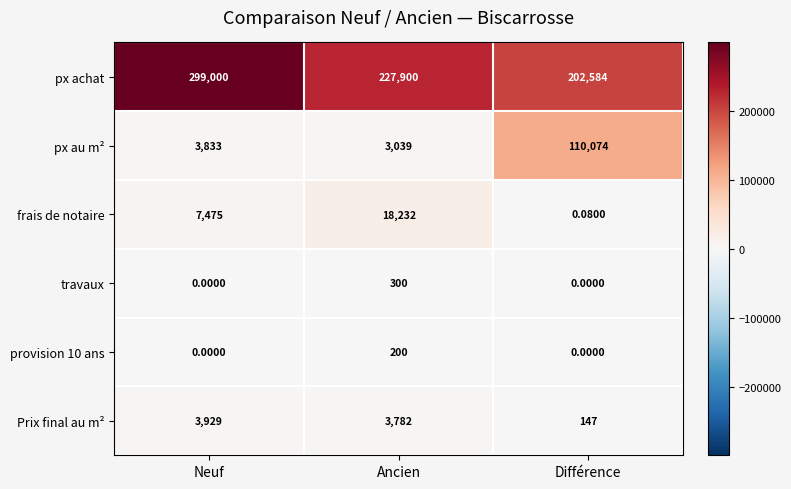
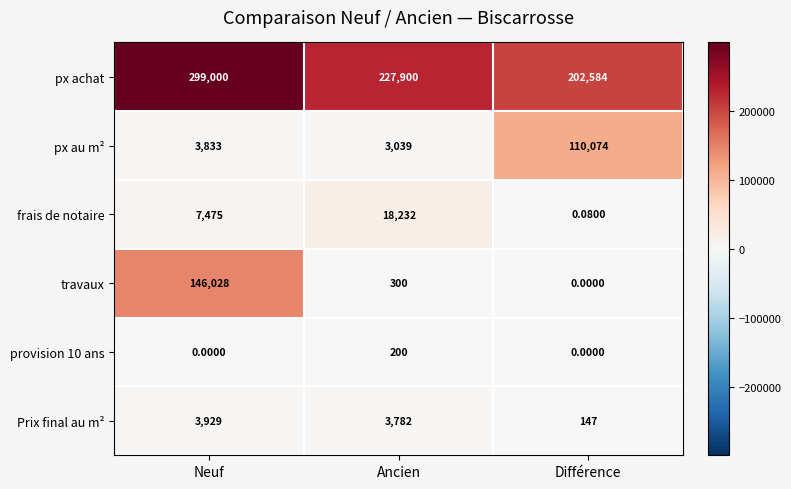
travaux, Neuf: 0.0000 -> 146,028
